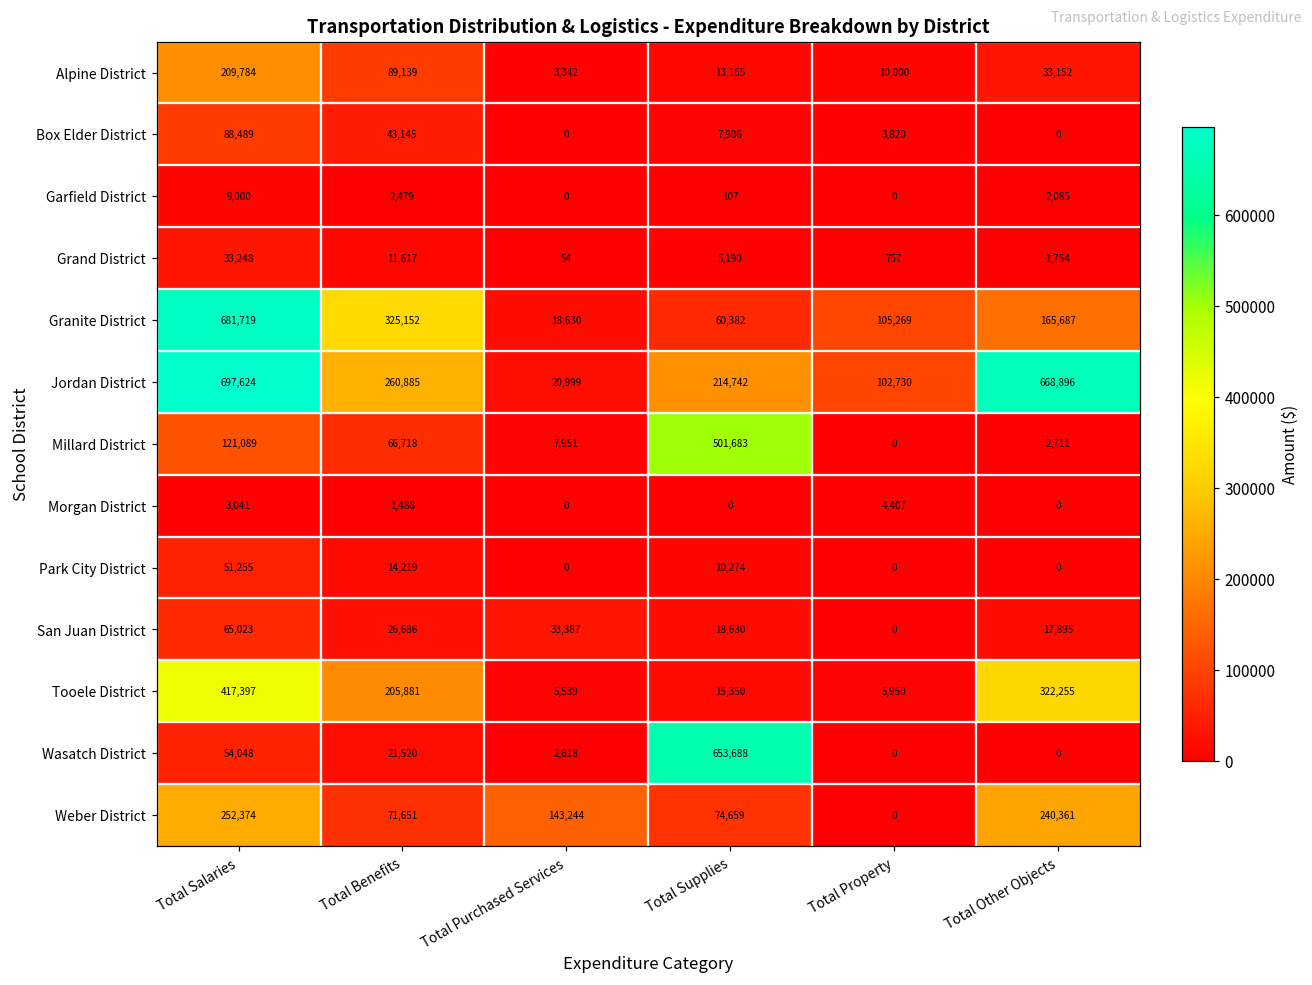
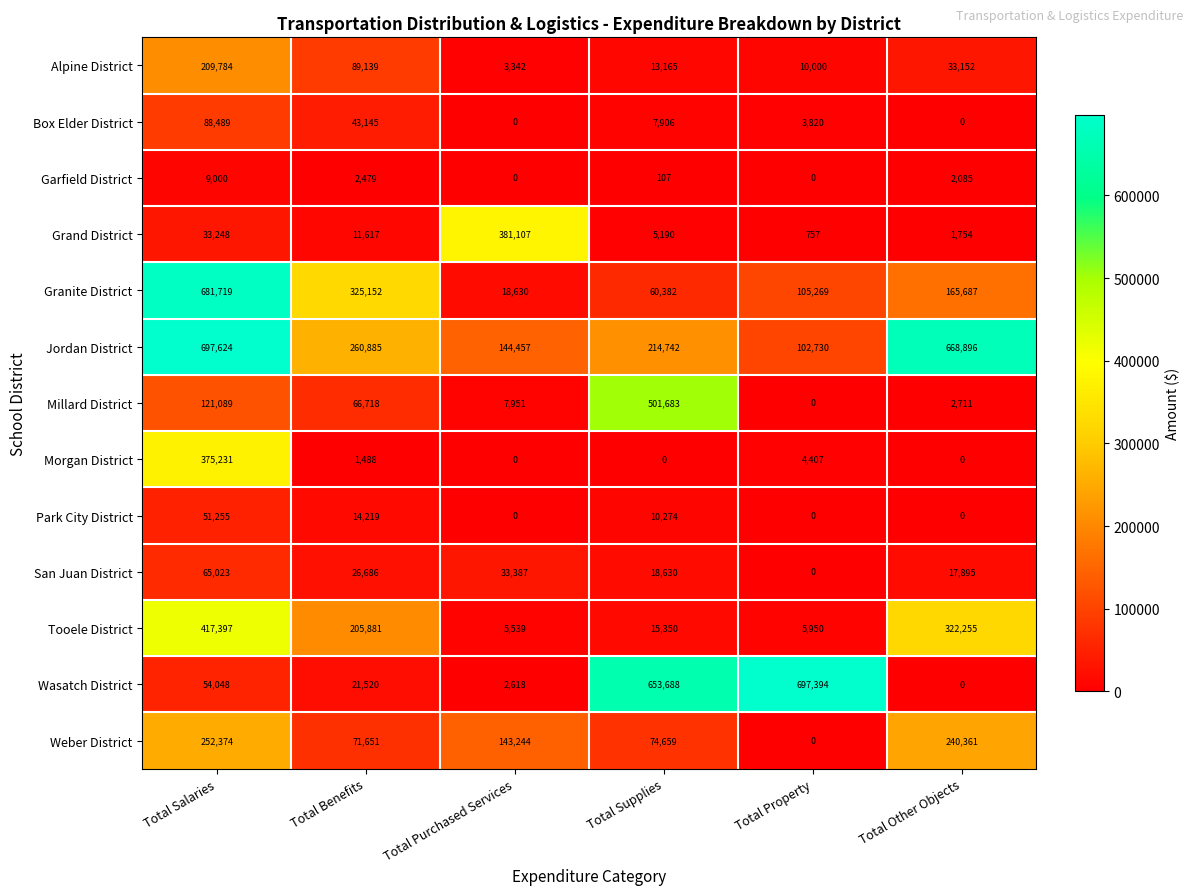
Grand District, Total Purchased Services: 54 -> 381,107
Jordan District, Total Purchased Services: 20,999 -> 144,457
Morgan District, Total Salaries: 3,041 -> 375,231
Wasatch District, Total Property: 0 -> 697,394
